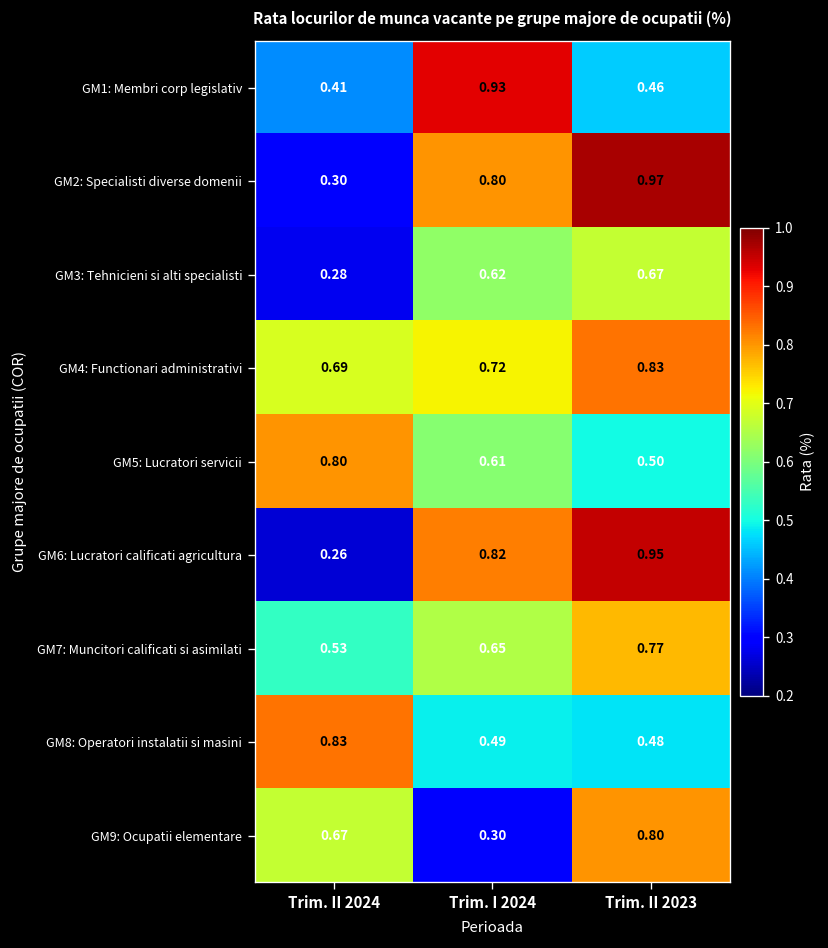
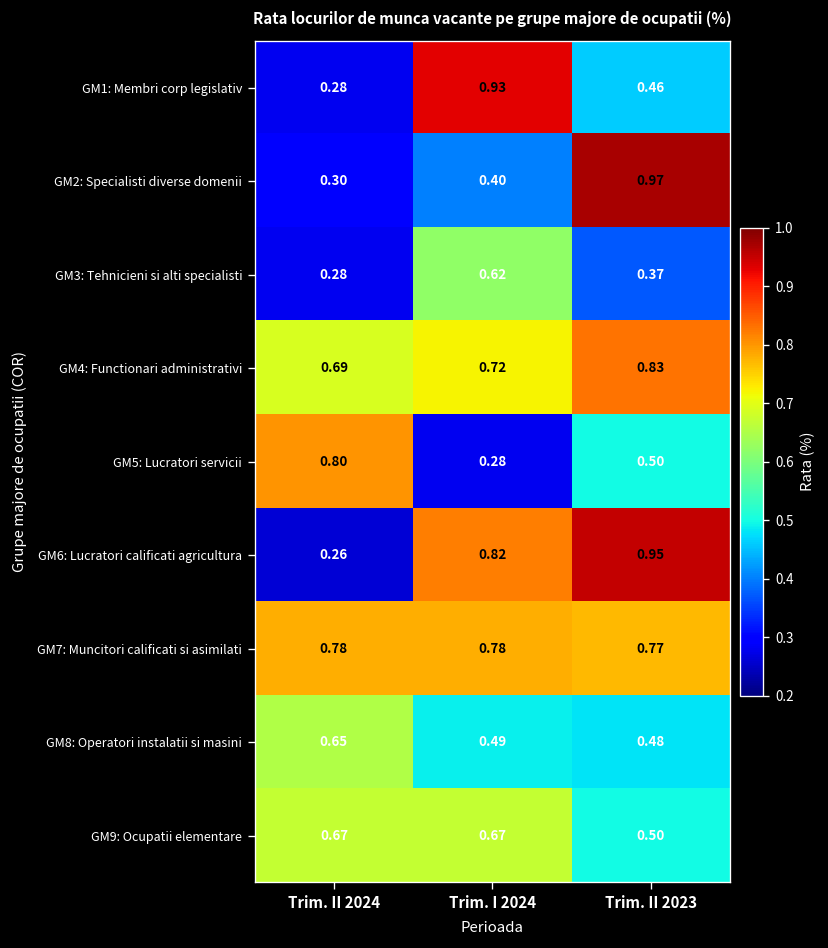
GM1: Membri corp legislativ, Trim. II 2024: 0.41 -> 0.28
GM2: Specialisti diverse domenii, Trim. I 2024: 0.80 -> 0.40
GM3: Tehnicieni si alti specialisti, Trim. II 2023: 0.67 -> 0.37
GM5: Lucratori servicii, Trim. I 2024: 0.61 -> 0.28
GM7: Muncitori calificati si asimilati, Trim. II 2024: 0.53 -> 0.78
GM7: Muncitori calificati si asimilati, Trim. I 2024: 0.65 -> 0.78
GM8: Operatori instalatii si masini, Trim. II 2024: 0.83 -> 0.65
GM9: Ocupatii elementare, Trim. I 2024: 0.30 -> 0.67
GM9: Ocupatii elementare, Trim. II 2023: 0.80 -> 0.50
